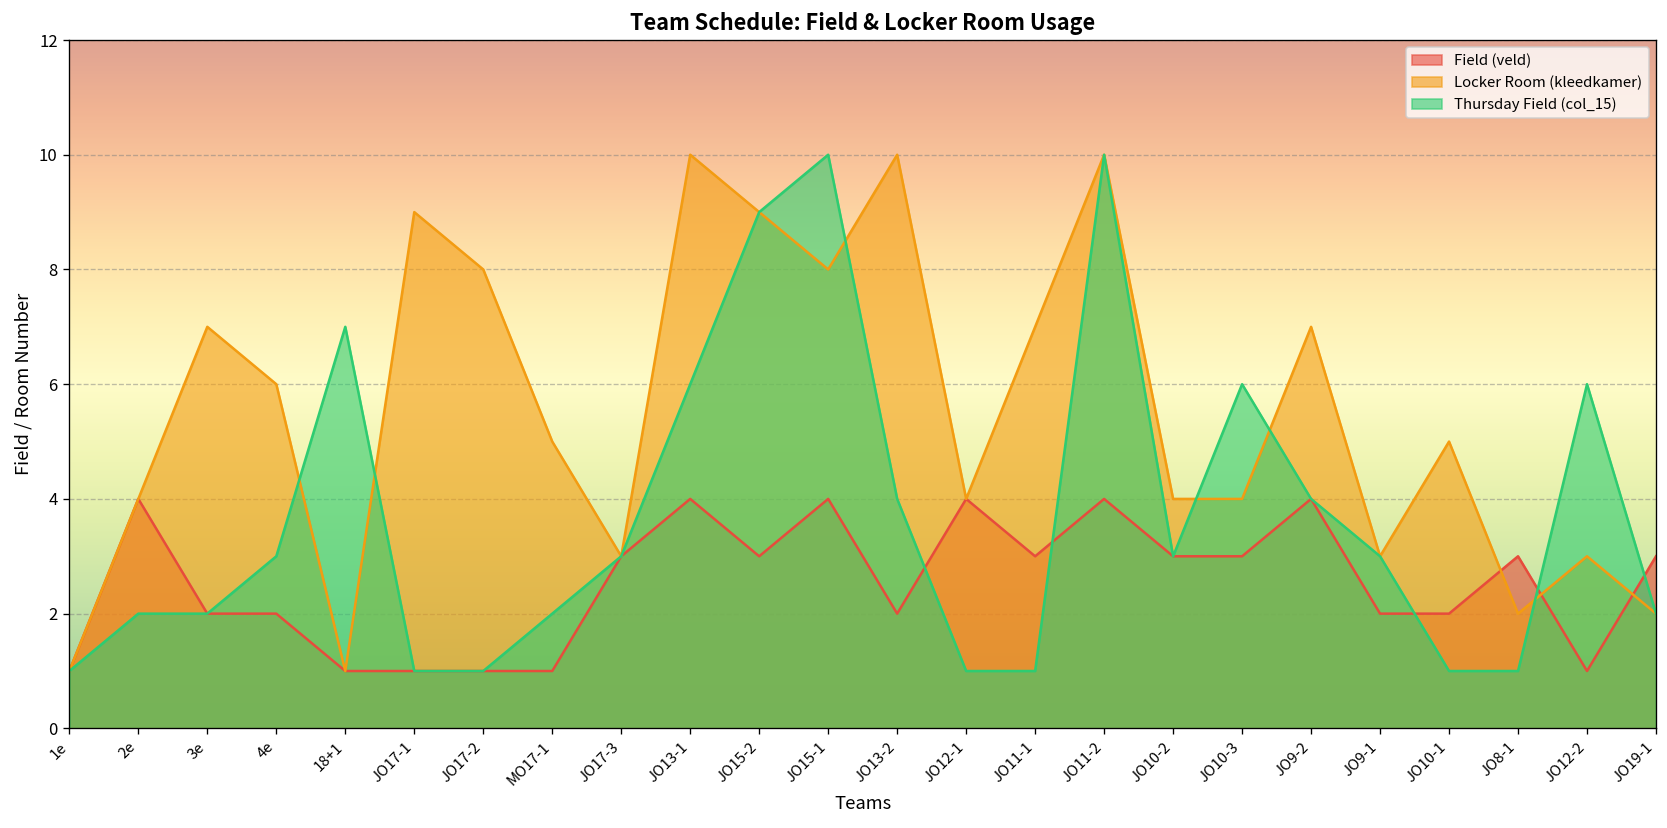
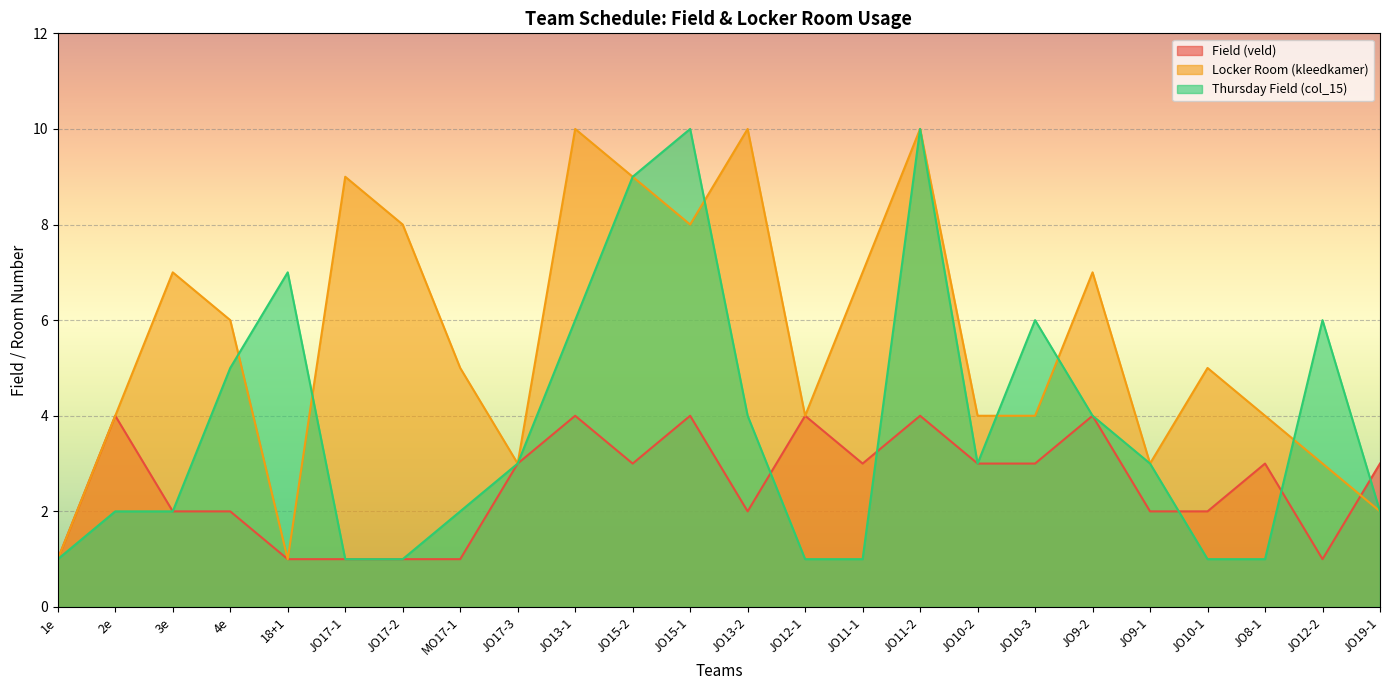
Thursday Field (col_15), 4e: 3 -> 5
Locker Room (kleedkamer), JO8-1: 2 -> 4
